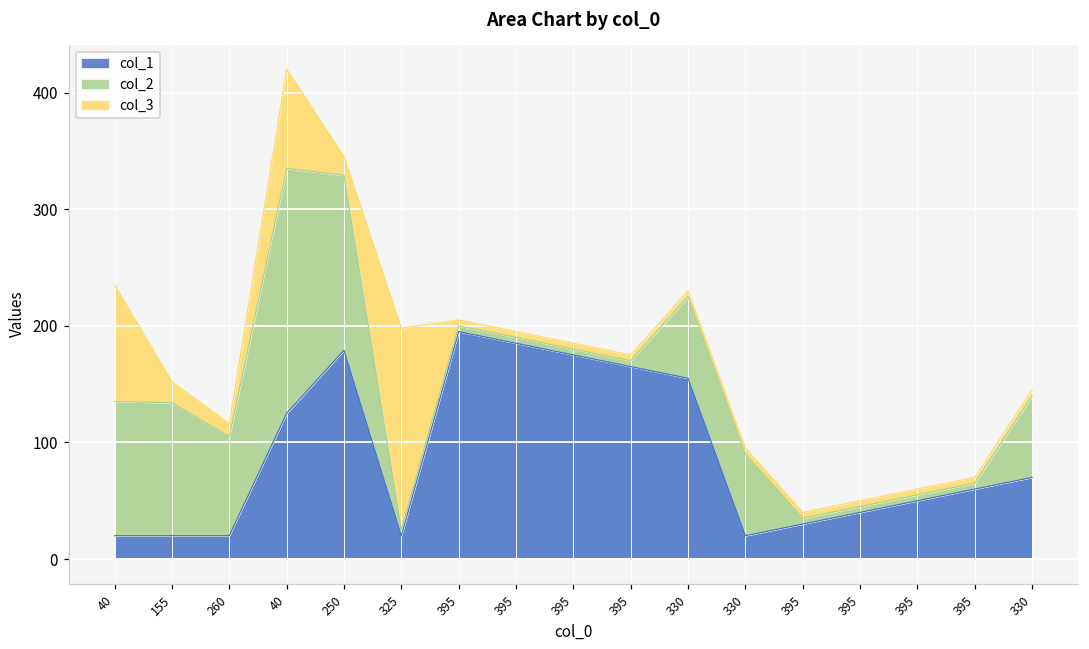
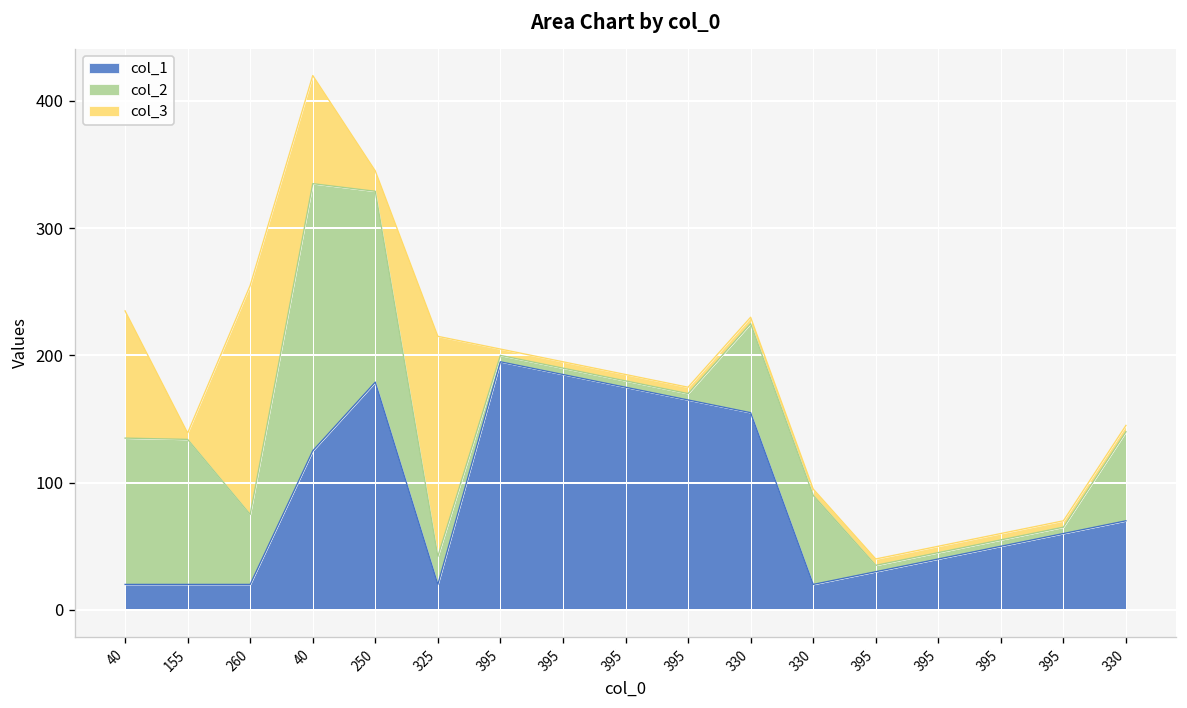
col_3, 155: 18 -> 5
col_2, 260: 85 -> 55
col_3, 260: 11 -> 180
col_2, 325: 5 -> 22
